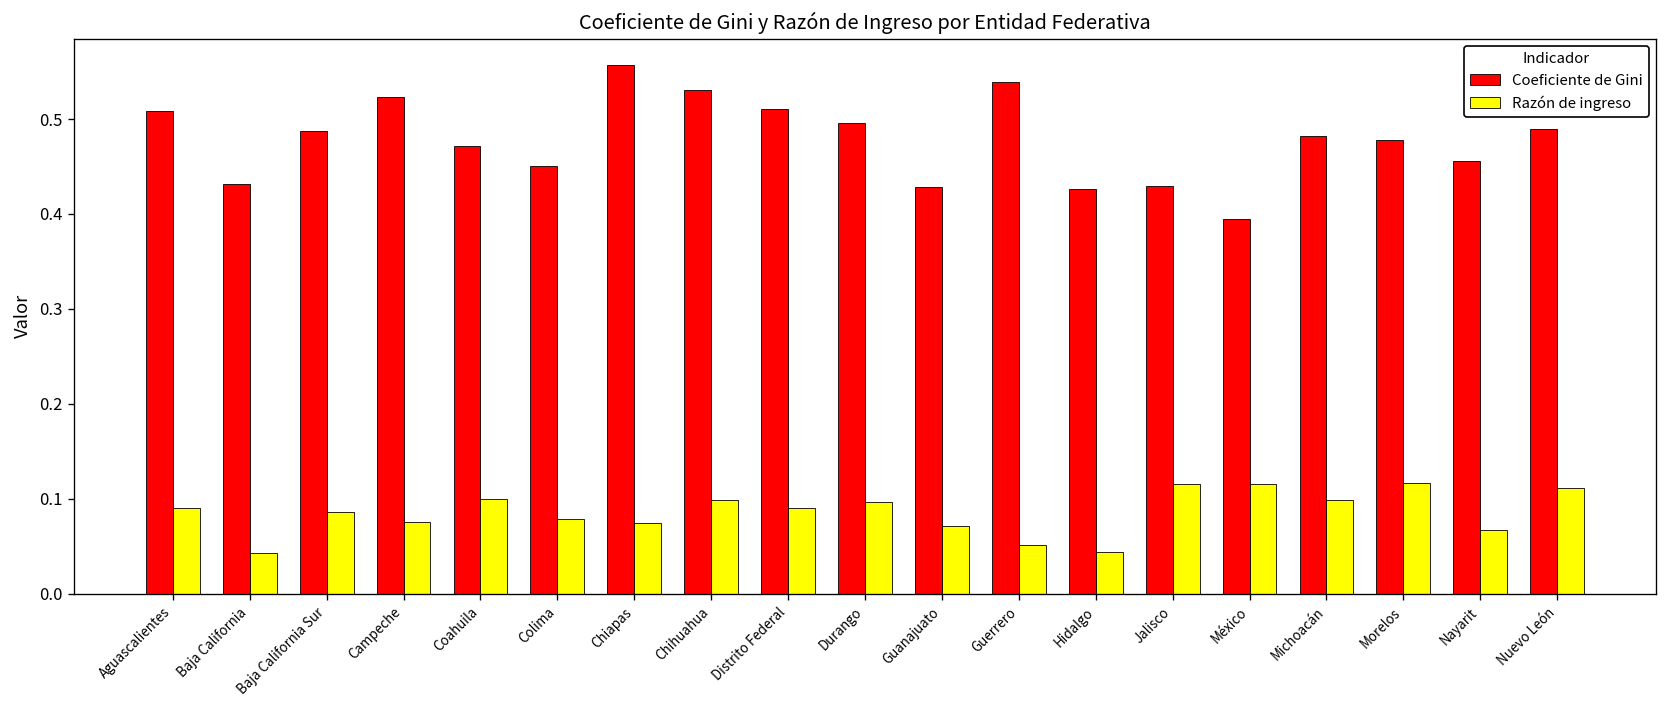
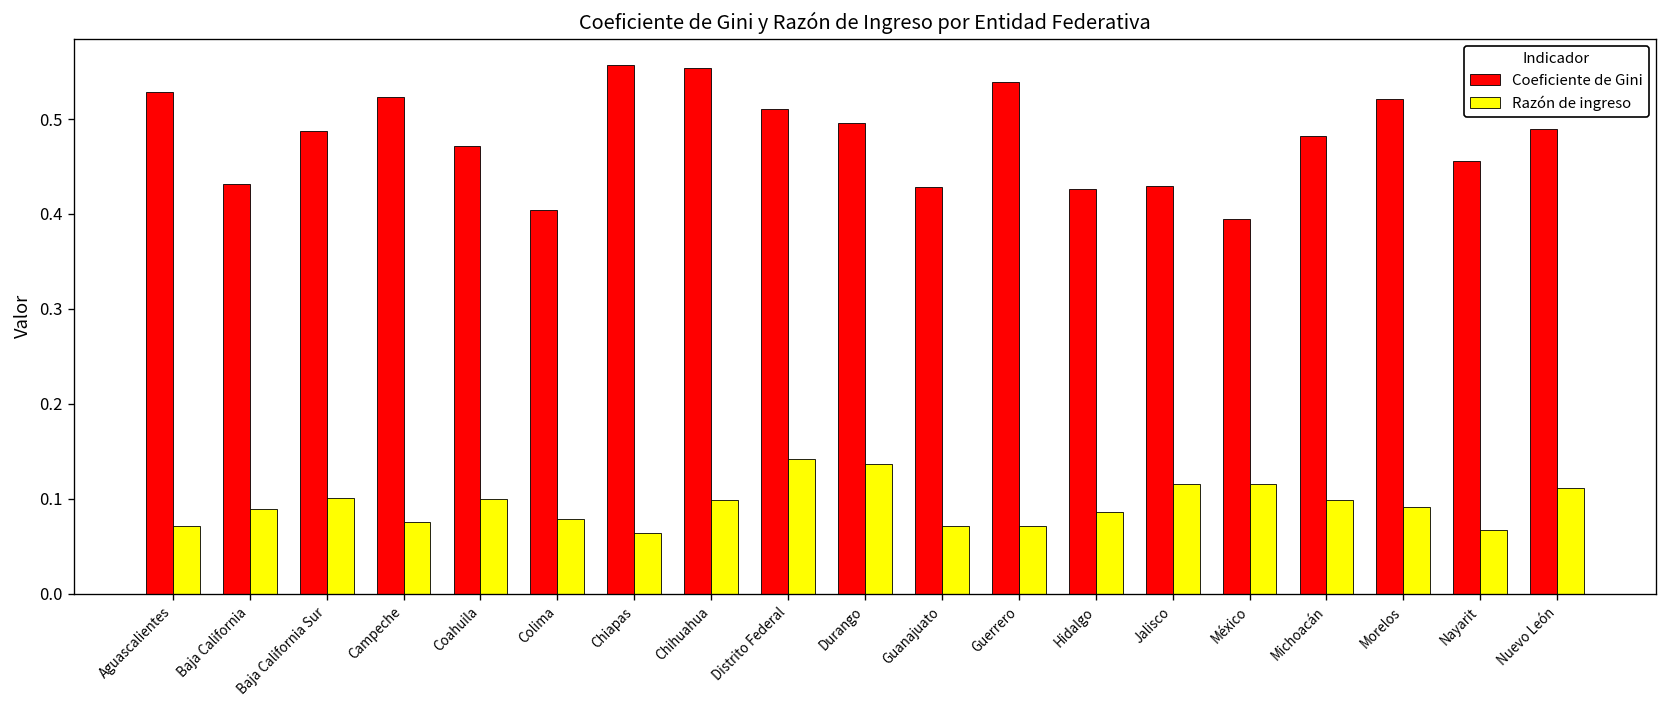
Coeficiente de Gini, Aguascalientes: 0.51 -> 0.53
Razón de ingreso, Aguascalientes: 0.09 -> 0.07
Razón de ingreso, Baja California: 0.04 -> 0.09
Razón de ingreso, Baja California Sur: 0.09 -> 0.10
Coeficiente de Gini, Colima: 0.45 -> 0.40
Razón de ingreso, Chiapas: 0.07 -> 0.06
Coeficiente de Gini, Chihuahua: 0.53 -> 0.55
Razón de ingreso, Distrito Federal: 0.09 -> 0.14
Razón de ingreso, Durango: 0.10 -> 0.14
Razón de ingreso, Guerrero: 0.05 -> 0.07
Razón de ingreso, Hidalgo: 0.04 -> 0.09
Coeficiente de Gini, Morelos: 0.48 -> 0.52
Razón de ingreso, Morelos: 0.12 -> 0.09
